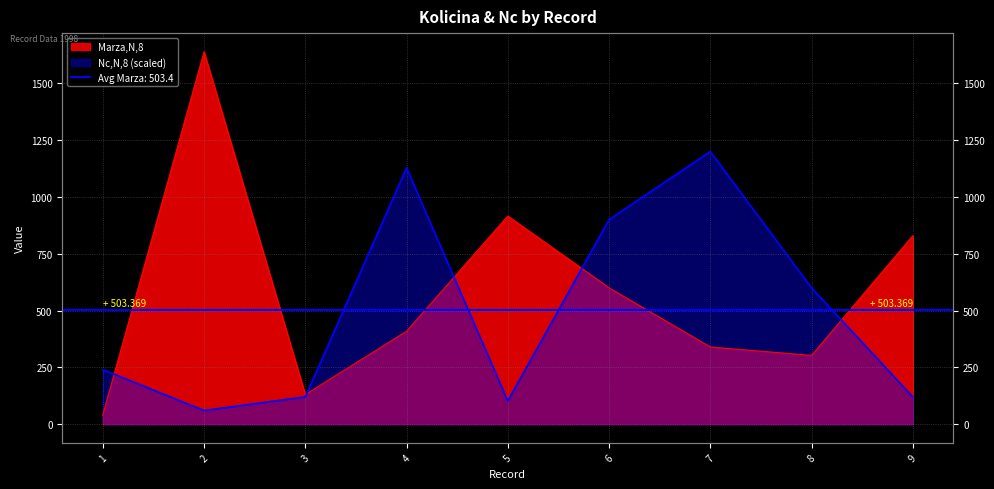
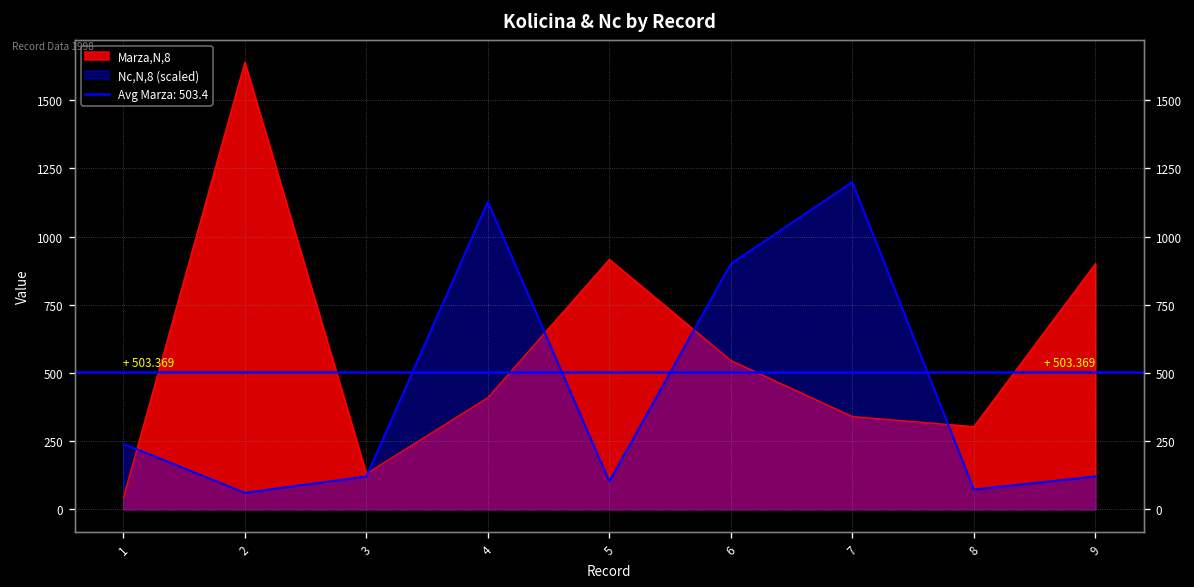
Marza,N,8, 6: 600 -> 550
Nc,N,8 (scaled), 8: 600 -> 70
Marza,N,8, 9: 830 -> 900
